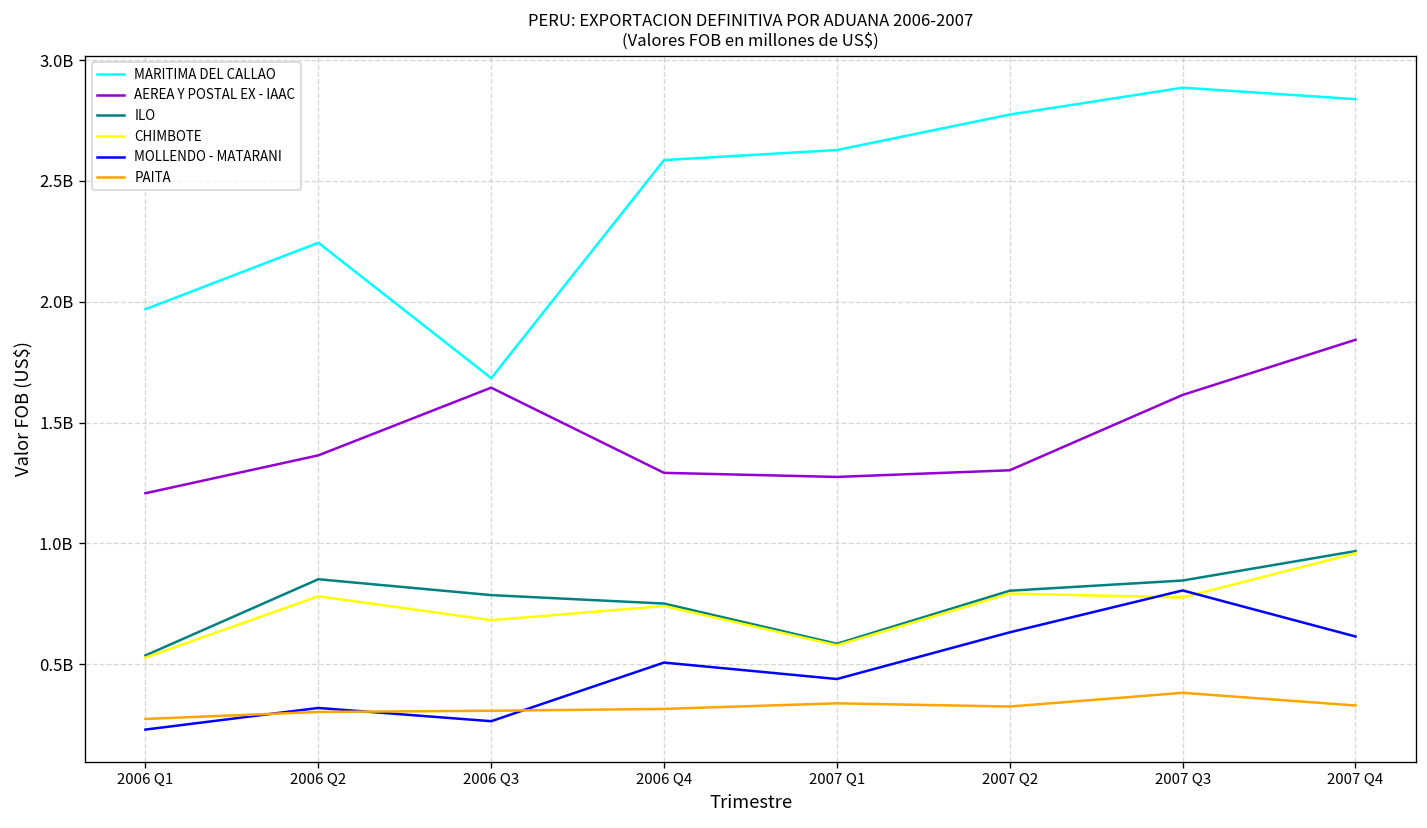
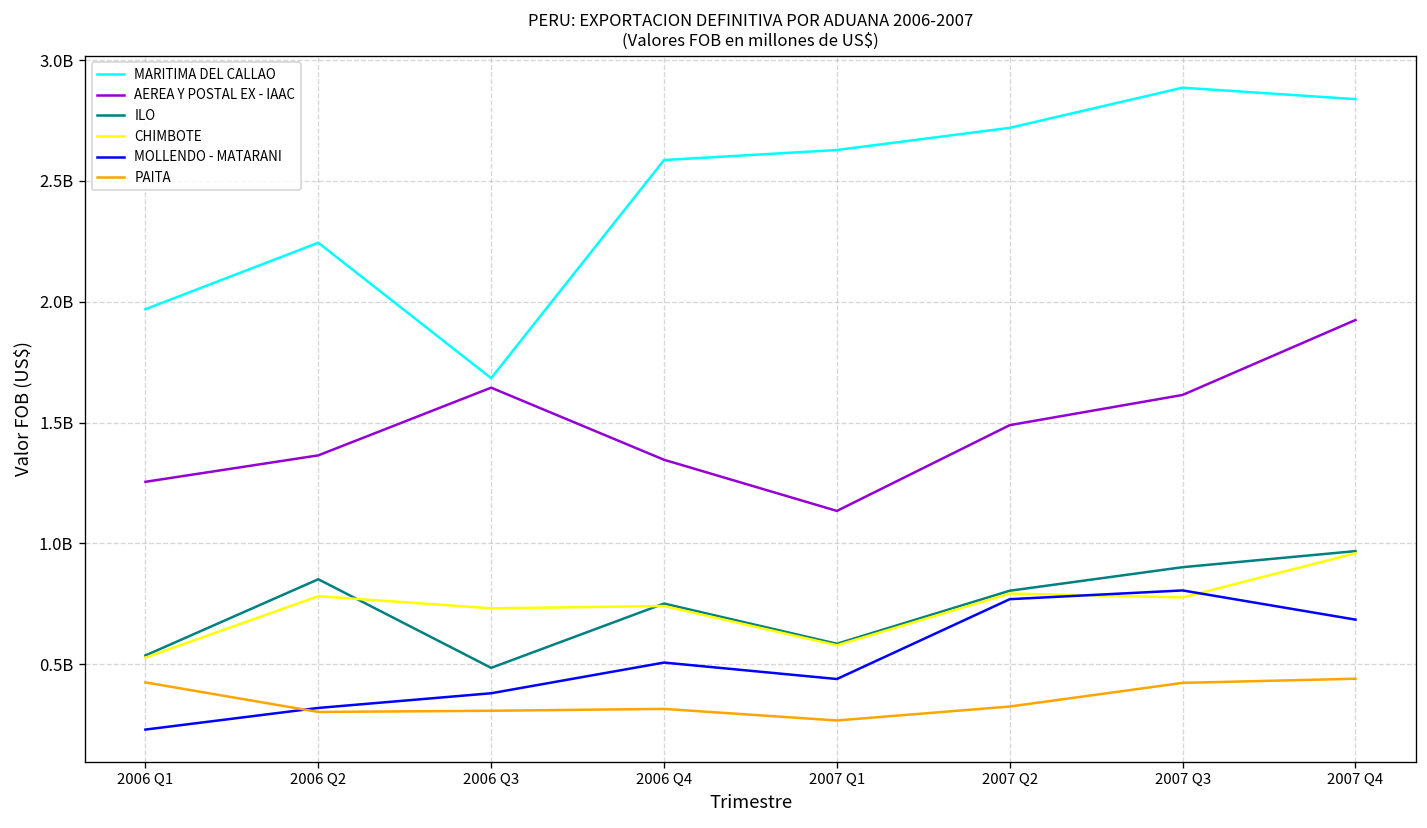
AEREA Y POSTAL EX - IAAC, 2006 Q1: 1210000000 -> 1250000000
PAITA, 2006 Q1: 270000000 -> 420000000
ILO, 2006 Q3: 790000000 -> 480000000
CHIMBOTE, 2006 Q3: 680000000 -> 730000000
MOLLENDO - MATARANI, 2006 Q3: 260000000 -> 380000000
AEREA Y POSTAL EX - IAAC, 2006 Q4: 1290000000 -> 1350000000
AEREA Y POSTAL EX - IAAC, 2007 Q1: 1270000000 -> 1130000000
PAITA, 2007 Q1: 340000000 -> 270000000
MARITIMA DEL CALLAO, 2007 Q2: 2770000000 -> 2720000000
AEREA Y POSTAL EX - IAAC, 2007 Q2: 1300000000 -> 1490000000
MOLLENDO - MATARANI, 2007 Q2: 630000000 -> 770000000
ILO, 2007 Q3: 850000000 -> 900000000
PAITA, 2007 Q3: 380000000 -> 420000000
AEREA Y POSTAL EX - IAAC, 2007 Q4: 1840000000 -> 1920000000
MOLLENDO - MATARANI, 2007 Q4: 610000000 -> 680000000
PAITA, 2007 Q4: 330000000 -> 440000000
